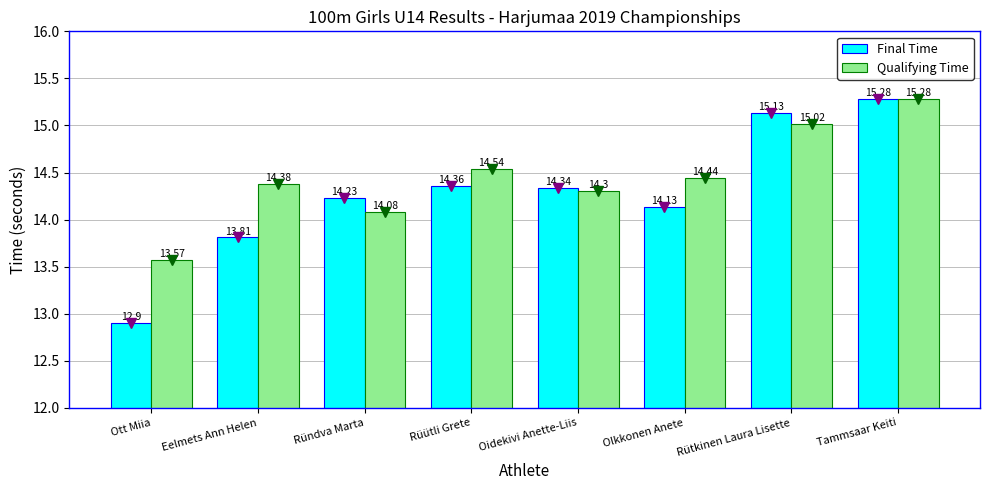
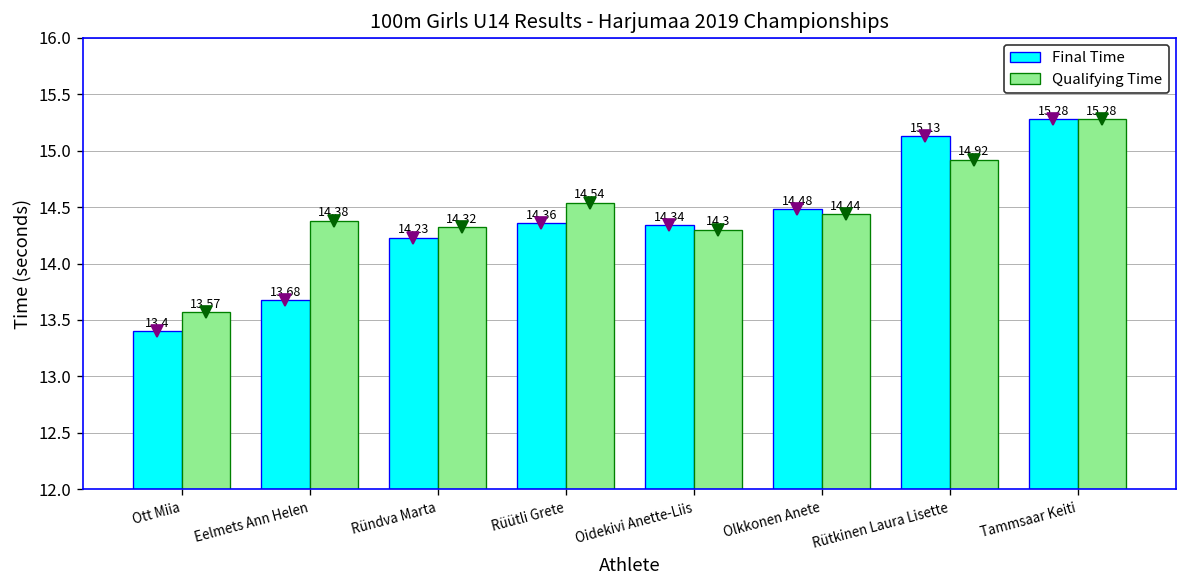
Final Time, Ott Miia: 12.9 -> 13.4
Final Time, Eelmets Ann Helen: 13.81 -> 13.68
Qualifying Time, Ründva Marta: 14.08 -> 14.32
Final Time, Olkkonen Anete: 14.13 -> 14.48
Qualifying Time, Rütkinen Laura Lisette: 15.02 -> 14.92
